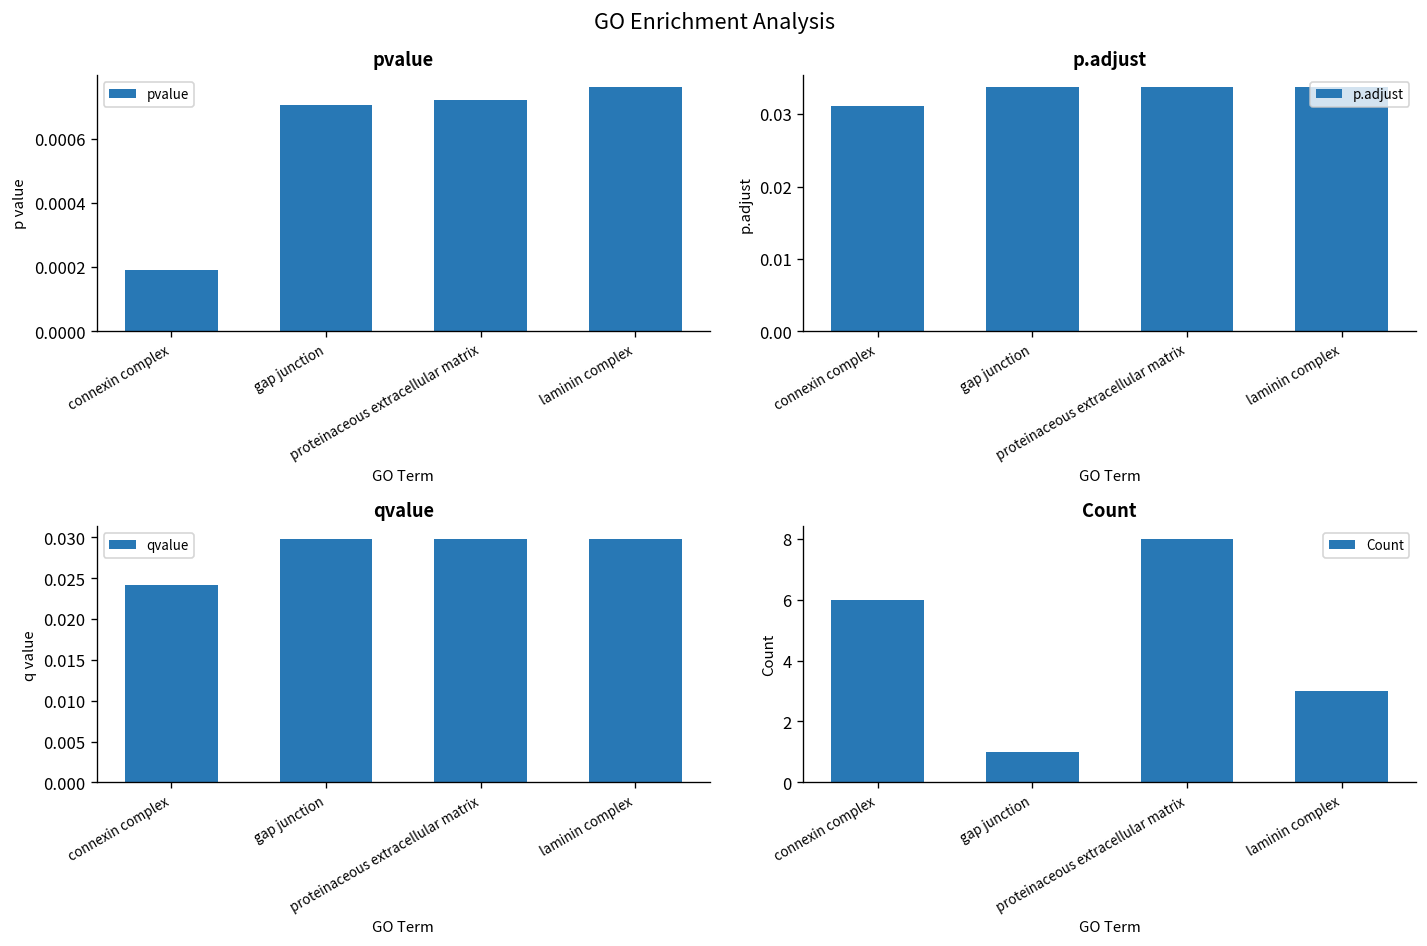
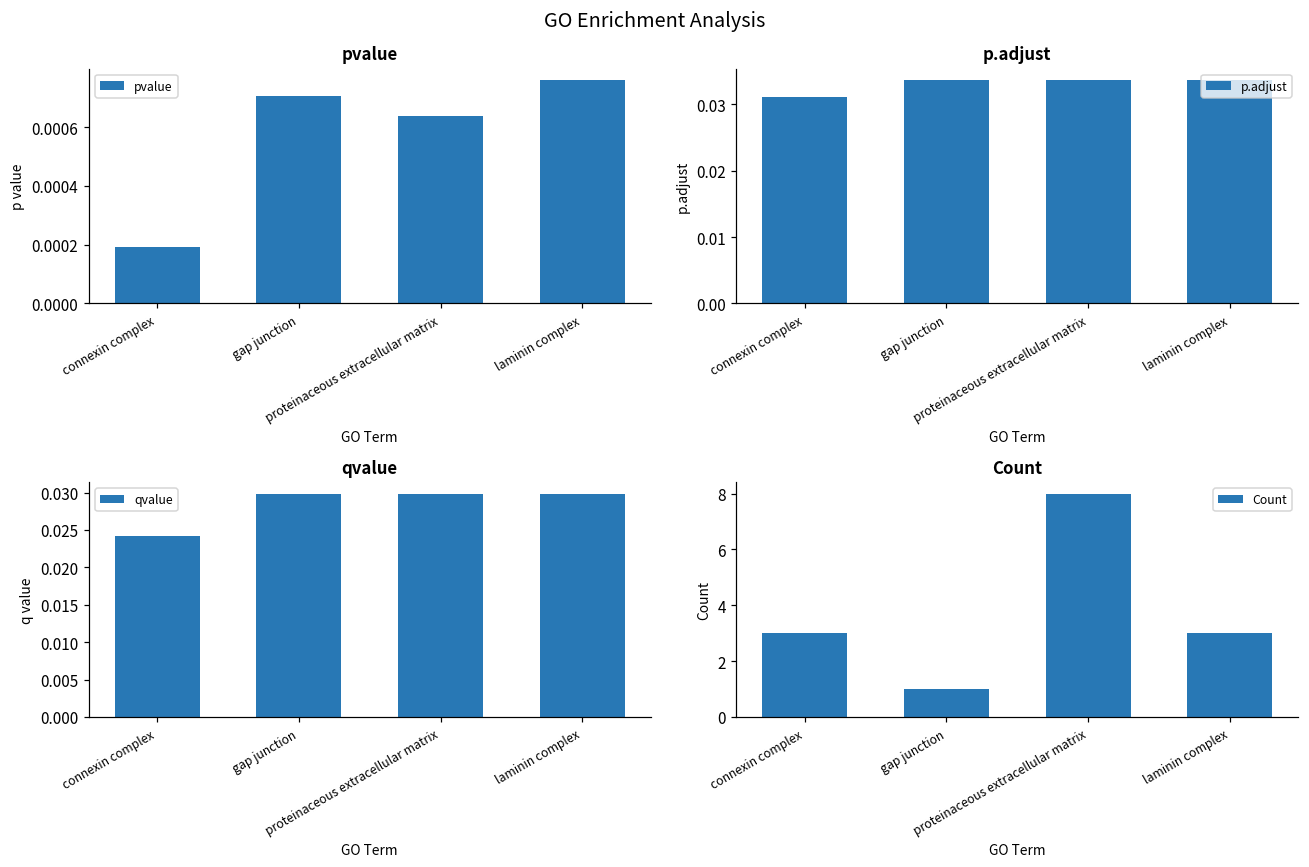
pvalue, proteinaceous extracellular matrix: 0.00072 -> 0.00064
Count, connexin complex: 6 -> 3
